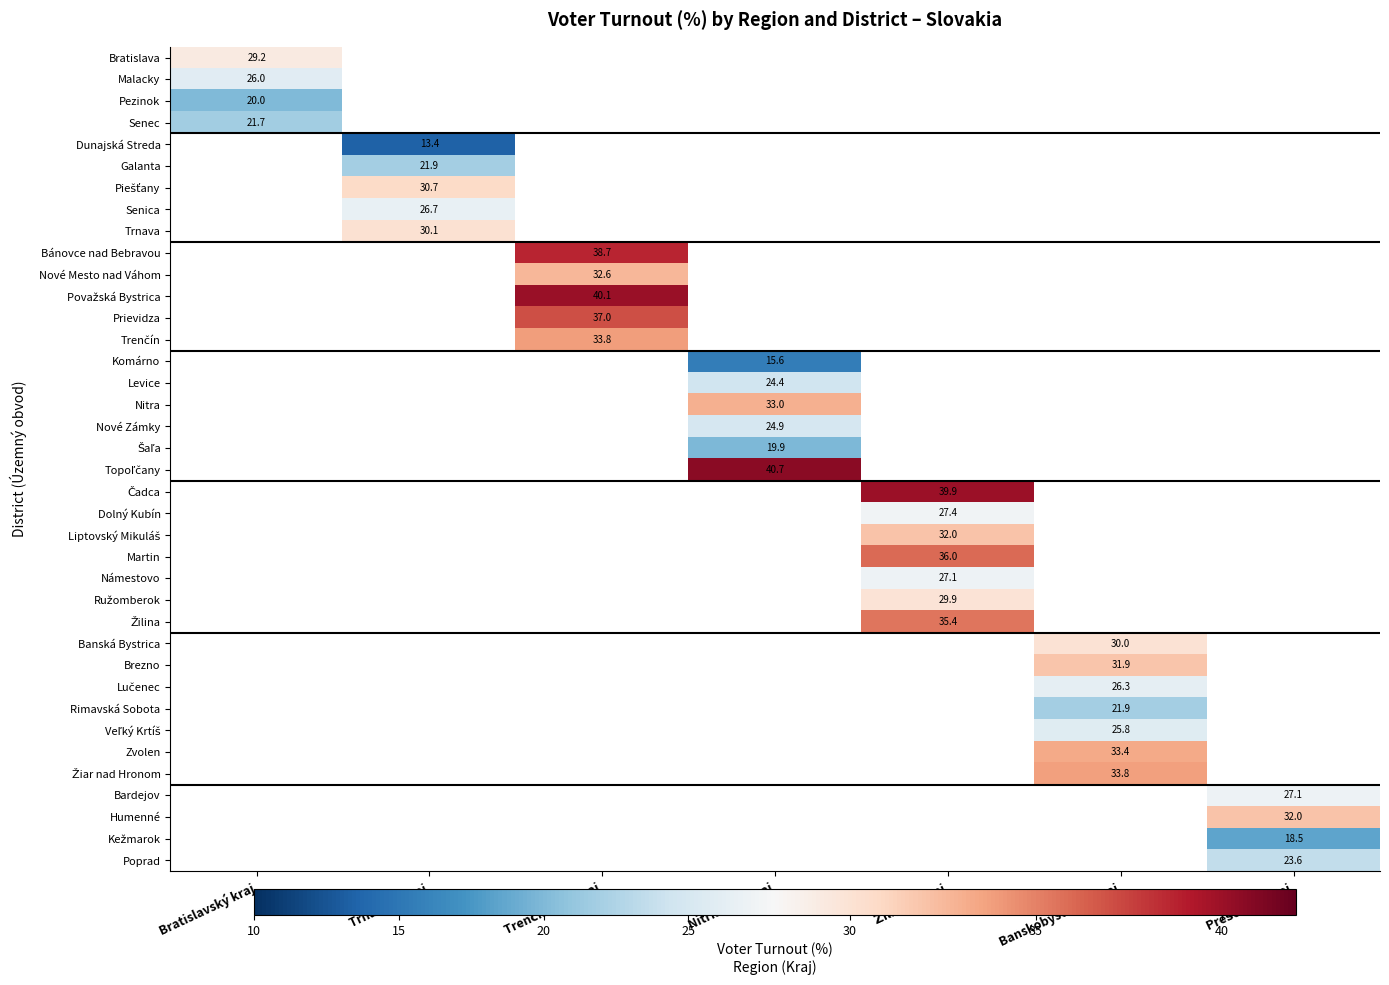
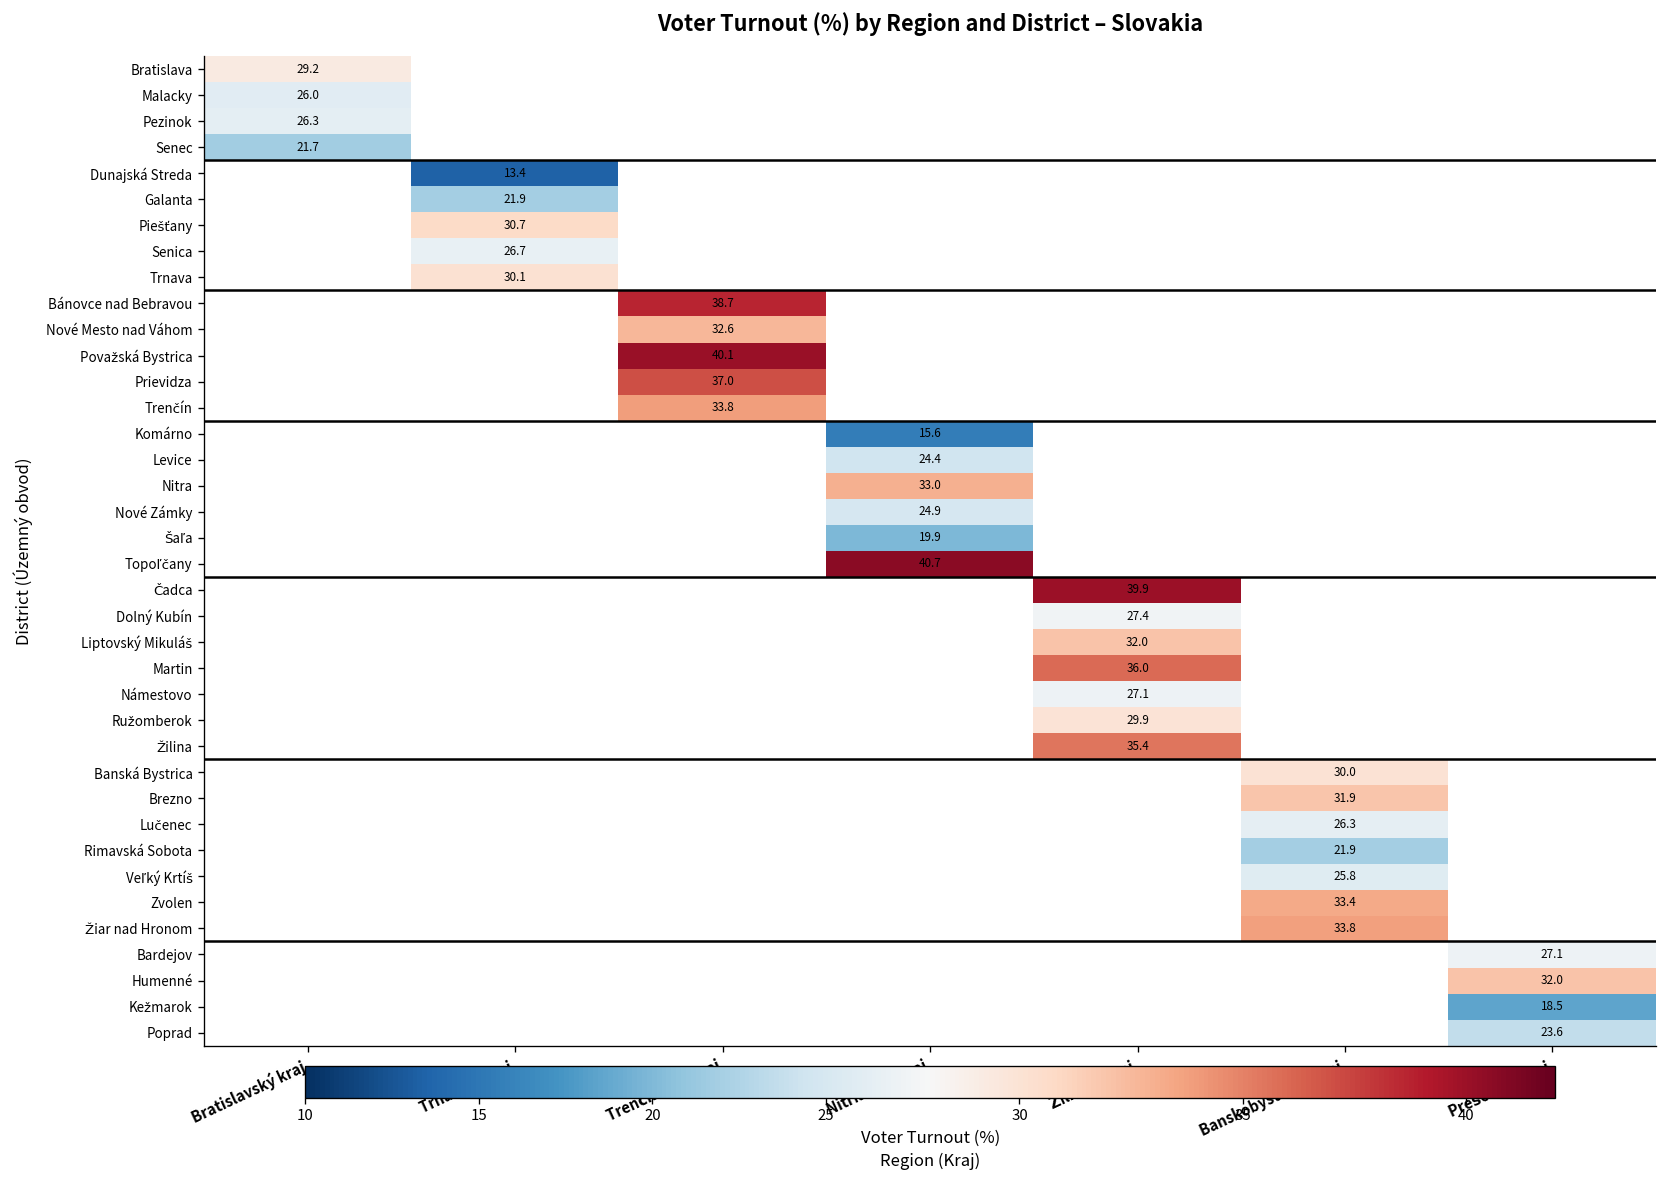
Pezinok, Bratislavský kraj: 20.0 -> 26.3
